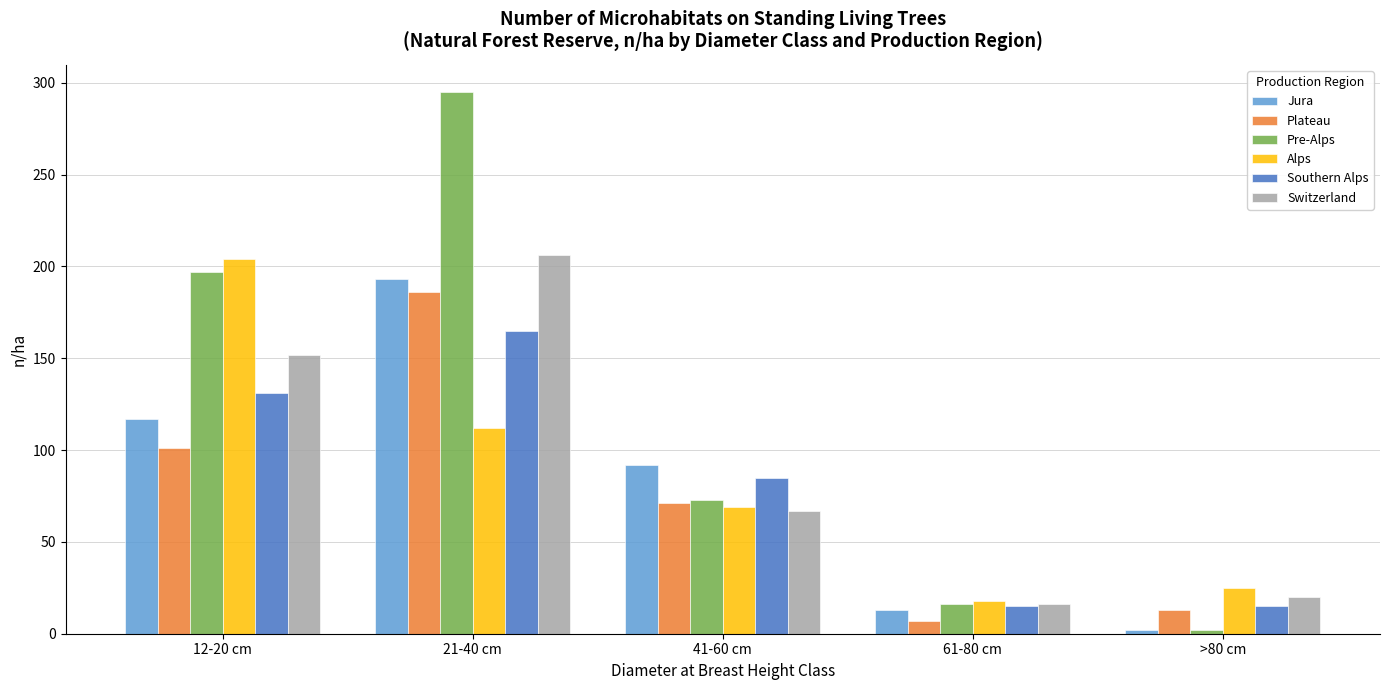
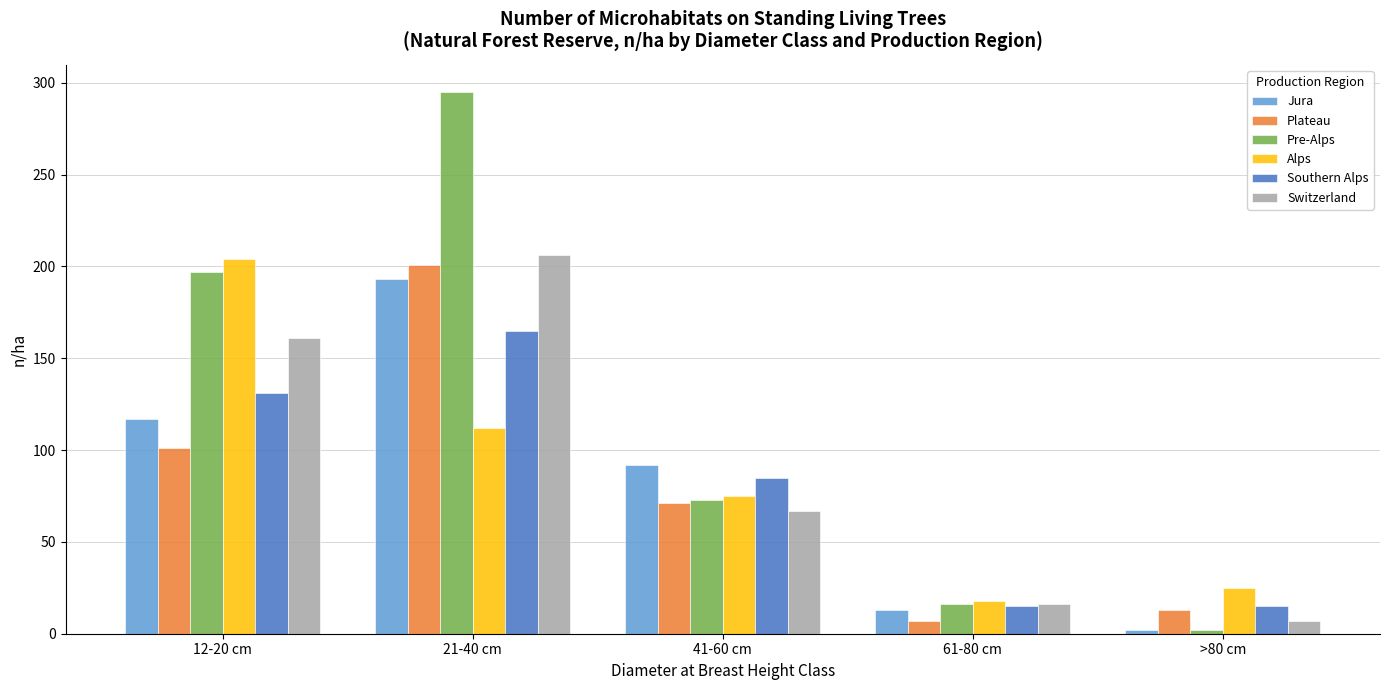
Switzerland, 12-20 cm: 152 -> 161
Plateau, 21-40 cm: 186 -> 201
Alps, 41-60 cm: 69 -> 75
Switzerland, >80 cm: 20 -> 7
